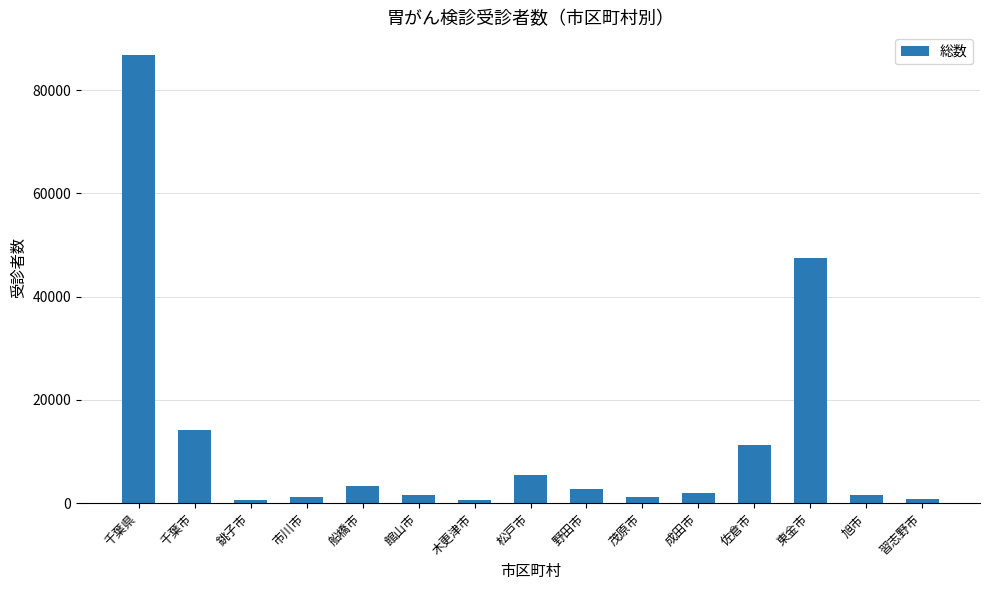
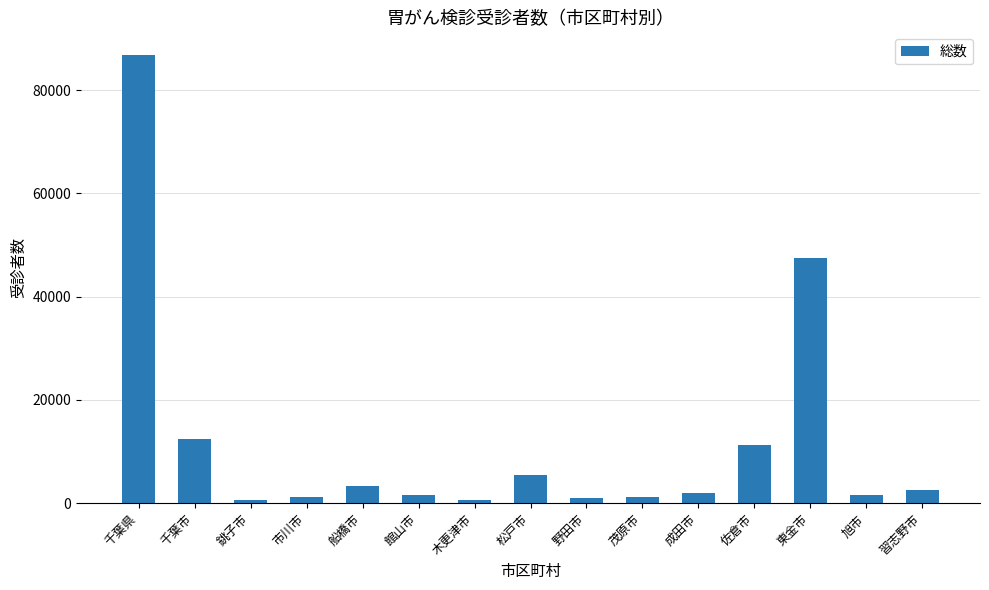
千葉市: 14000 -> 12000
野田市: 3000 -> 1000
習志野市: 1000 -> 3000
